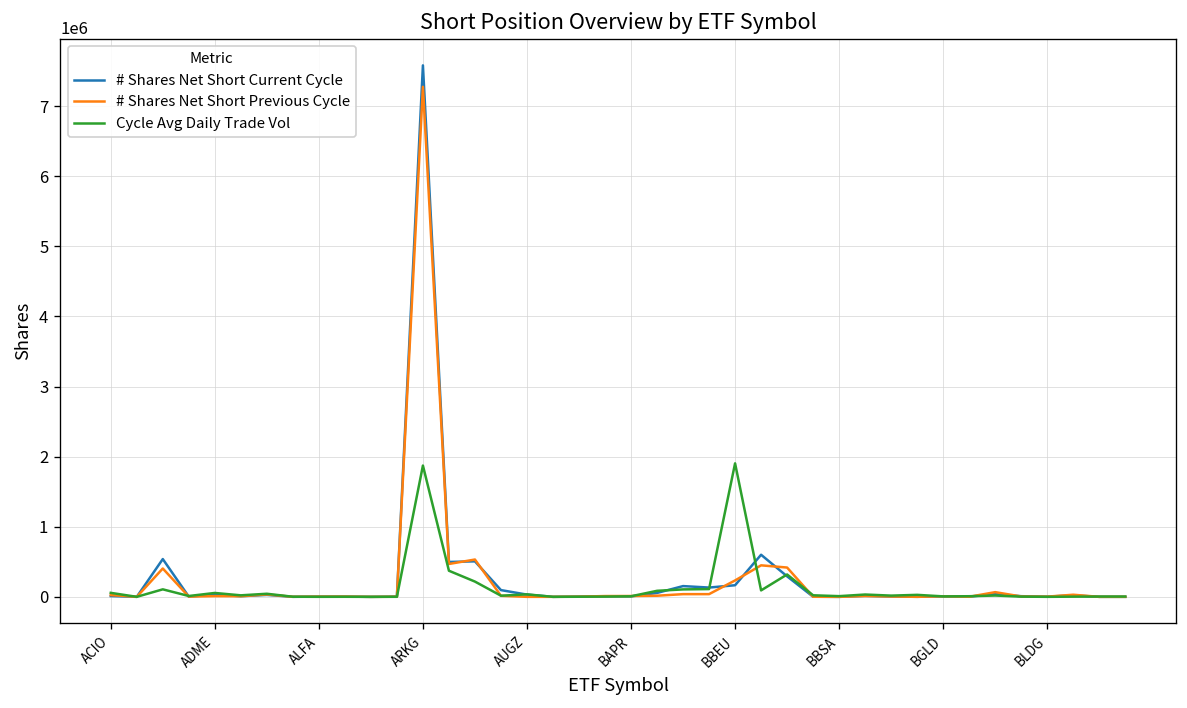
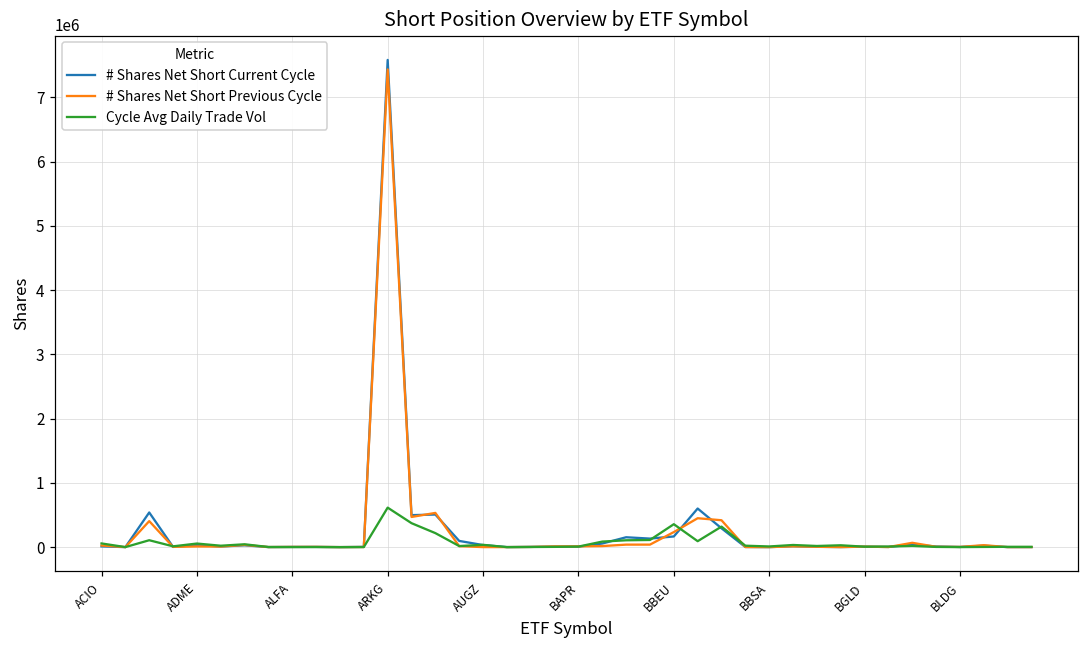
# Shares Net Short Previous Cycle, ARKG: 7300000 -> 7400000
Cycle Avg Daily Trade Vol, ARKG: 1900000 -> 600000
Cycle Avg Daily Trade Vol, BBEU: 1900000 -> 400000
